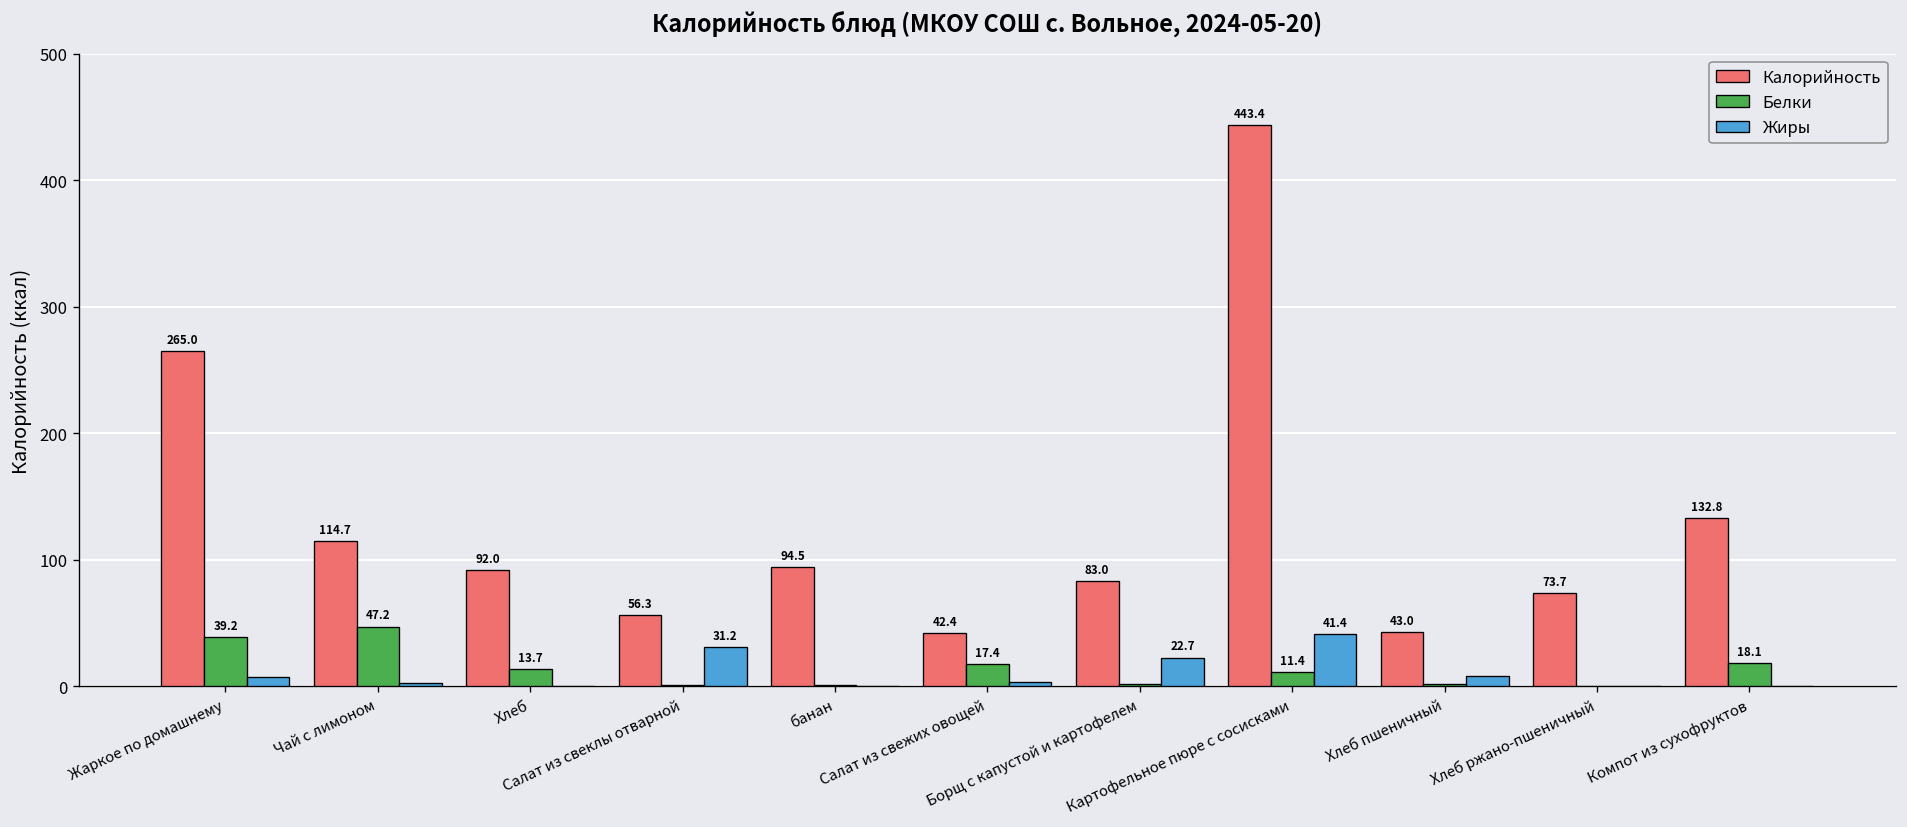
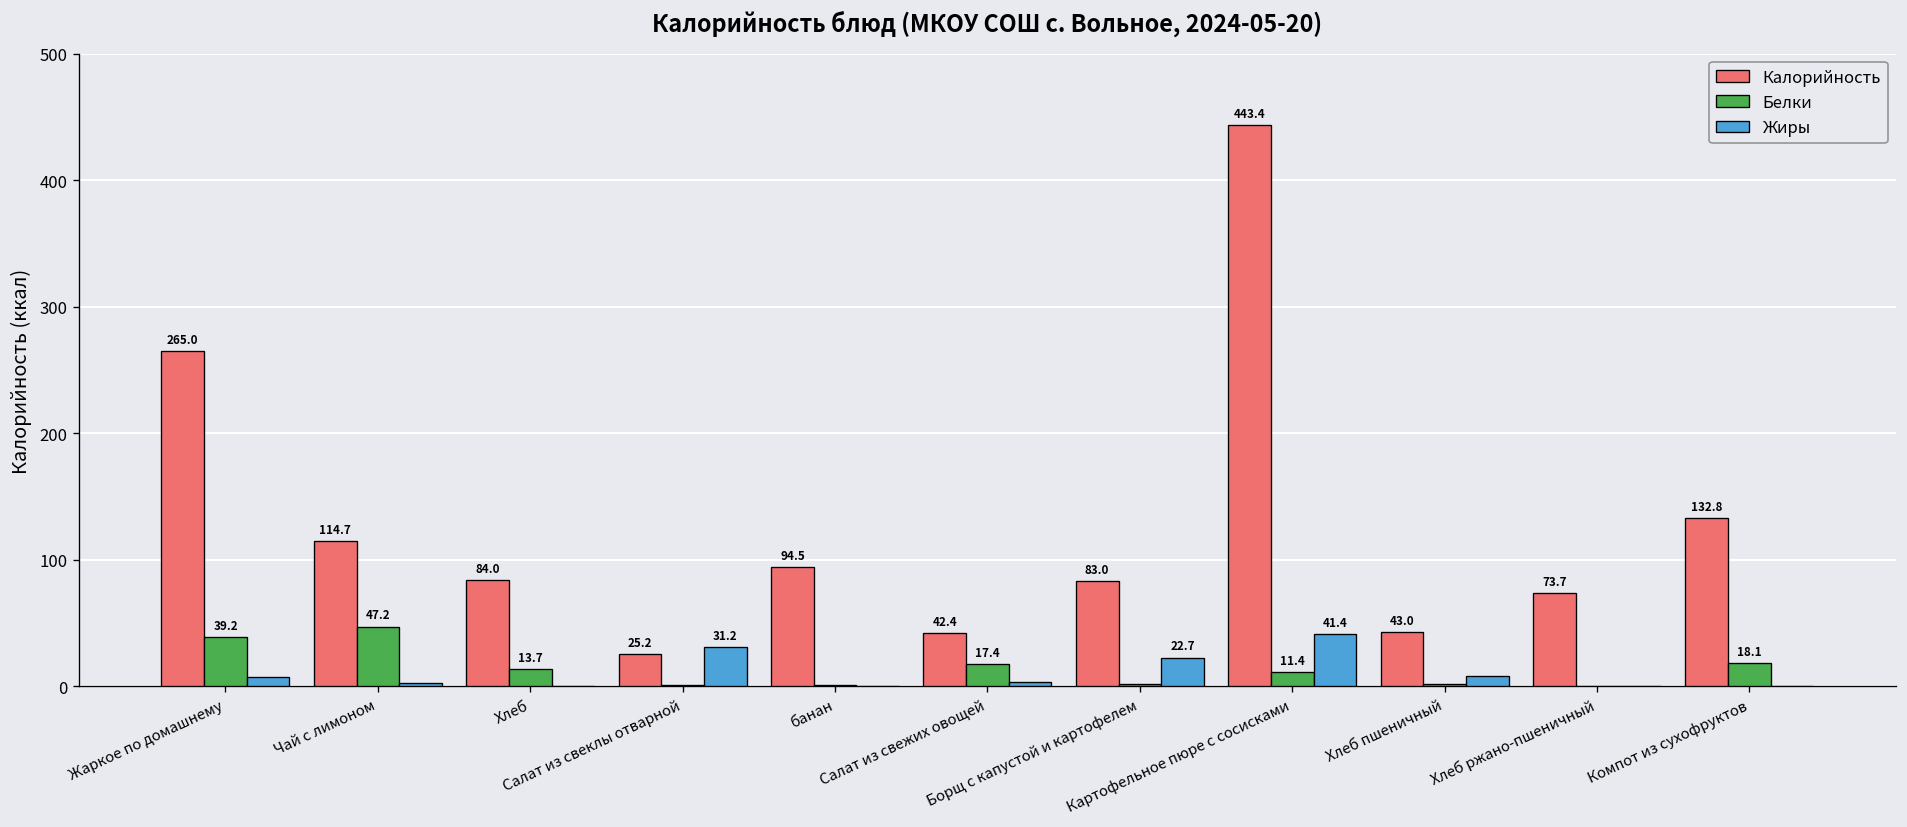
Калорийность, Хлеб: 92.0 -> 84.0
Калорийность, Салат из свеклы отварной: 56.3 -> 25.2
